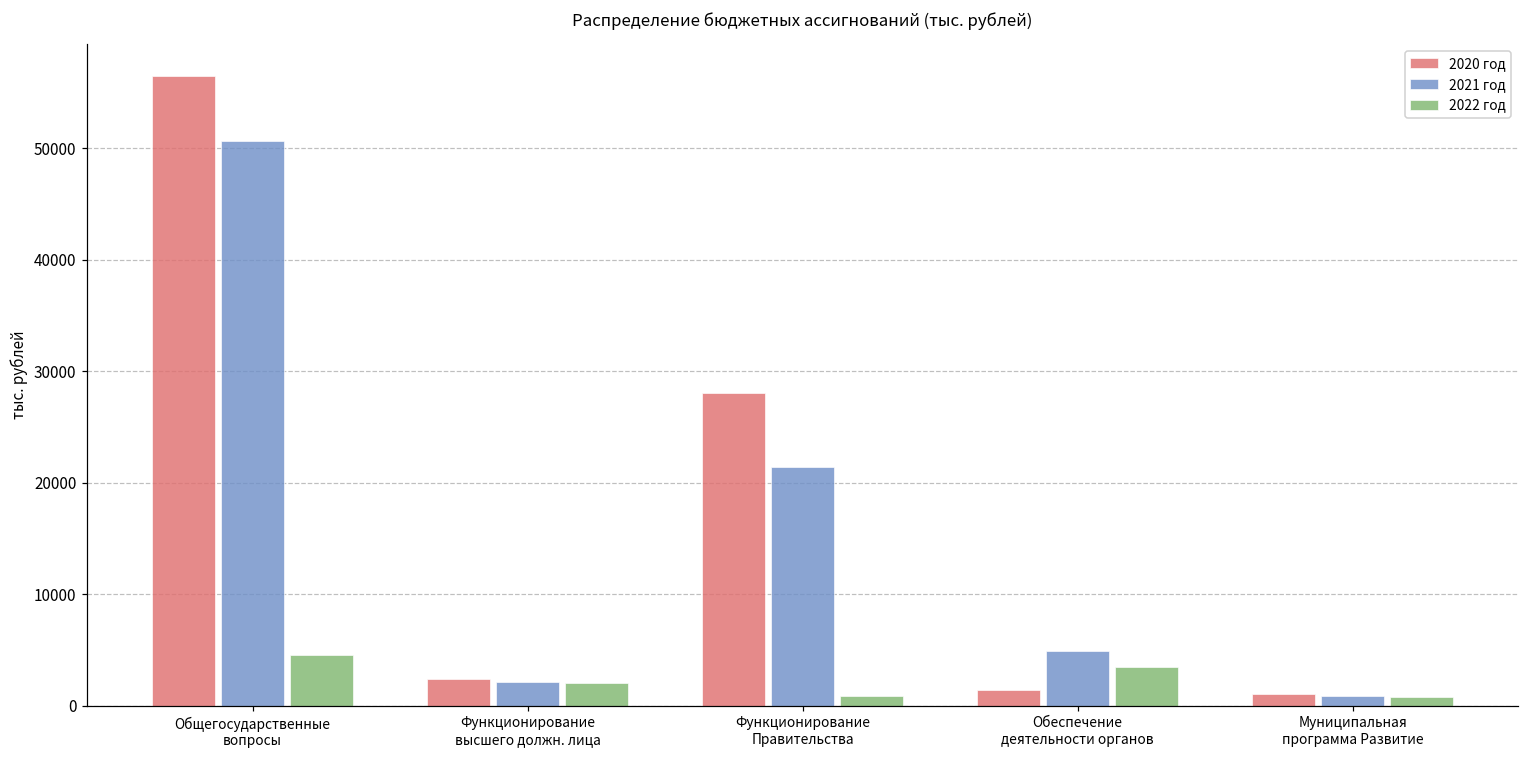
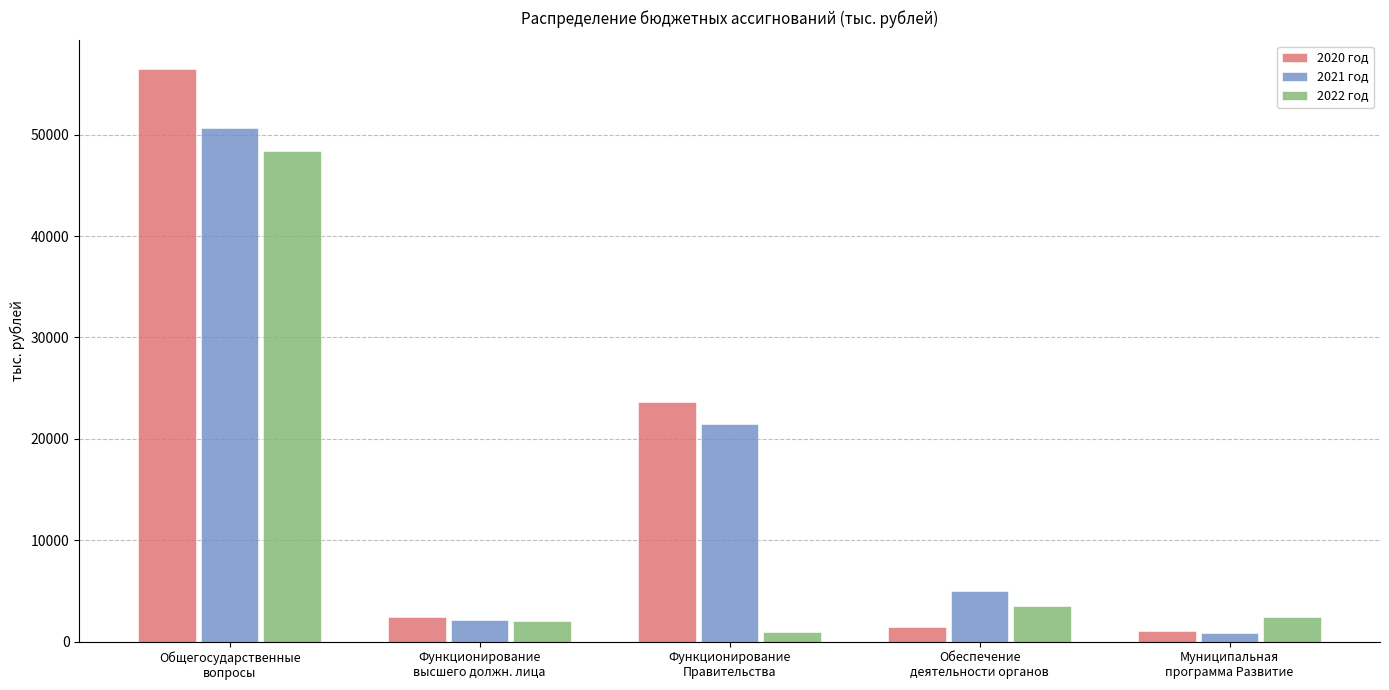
2022 год, Общегосударственные вопросы: 4600 -> 48400
2020 год, Функционирование Правительства: 28000 -> 23600
2022 год, Муниципальная программа Развитие: 800 -> 2400
